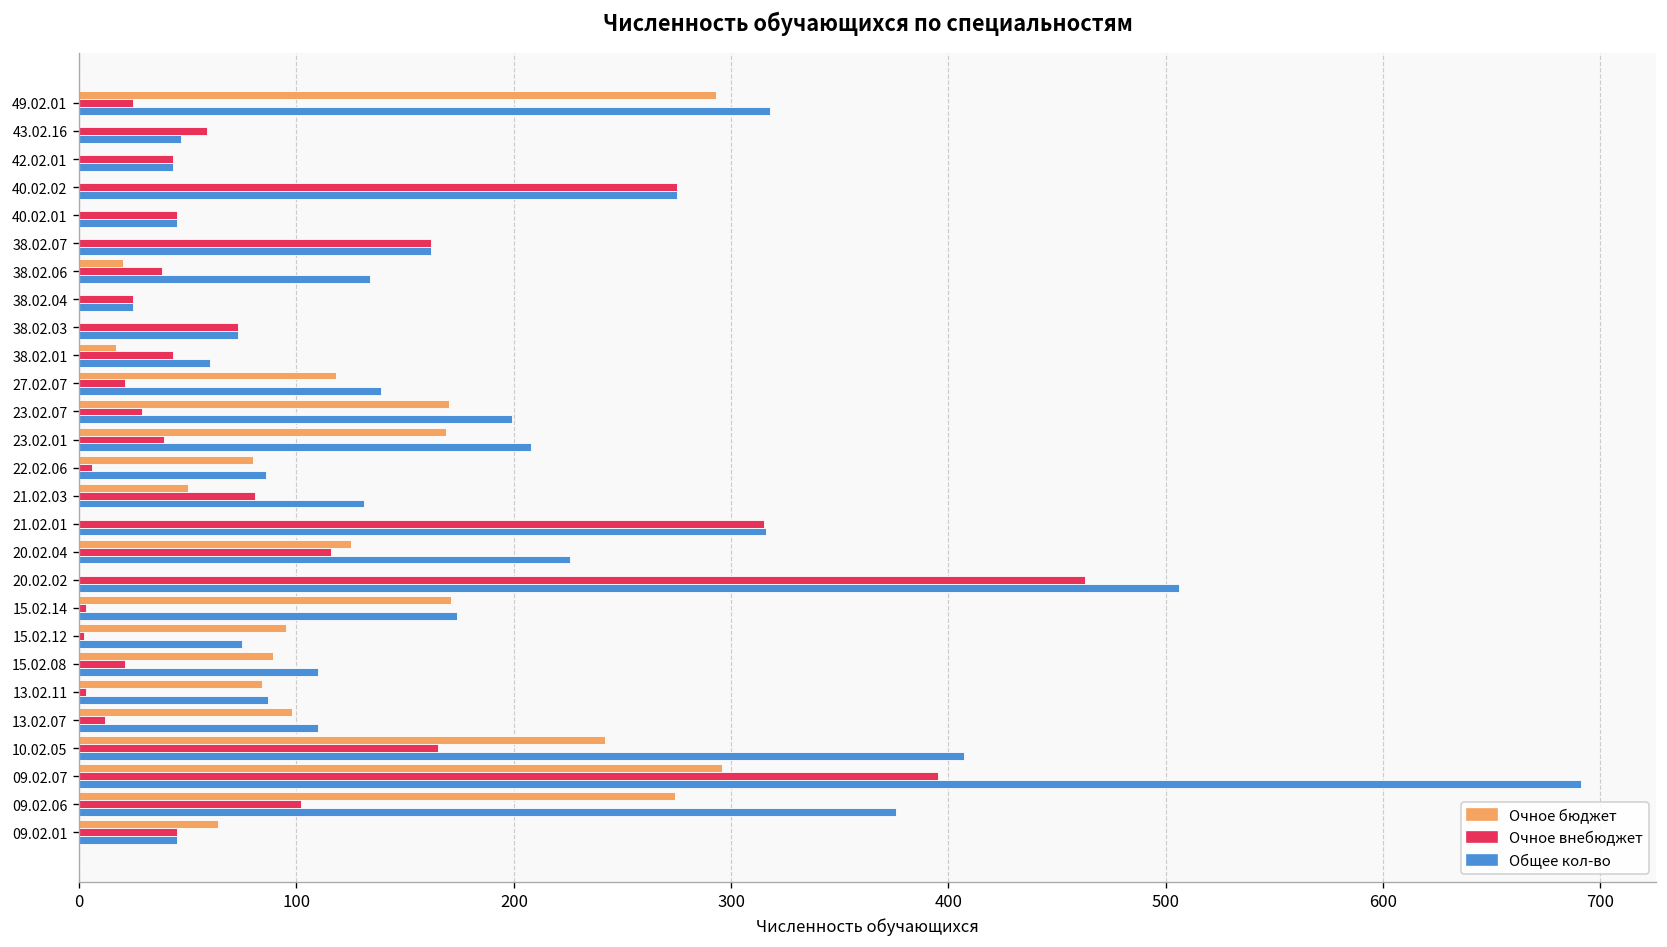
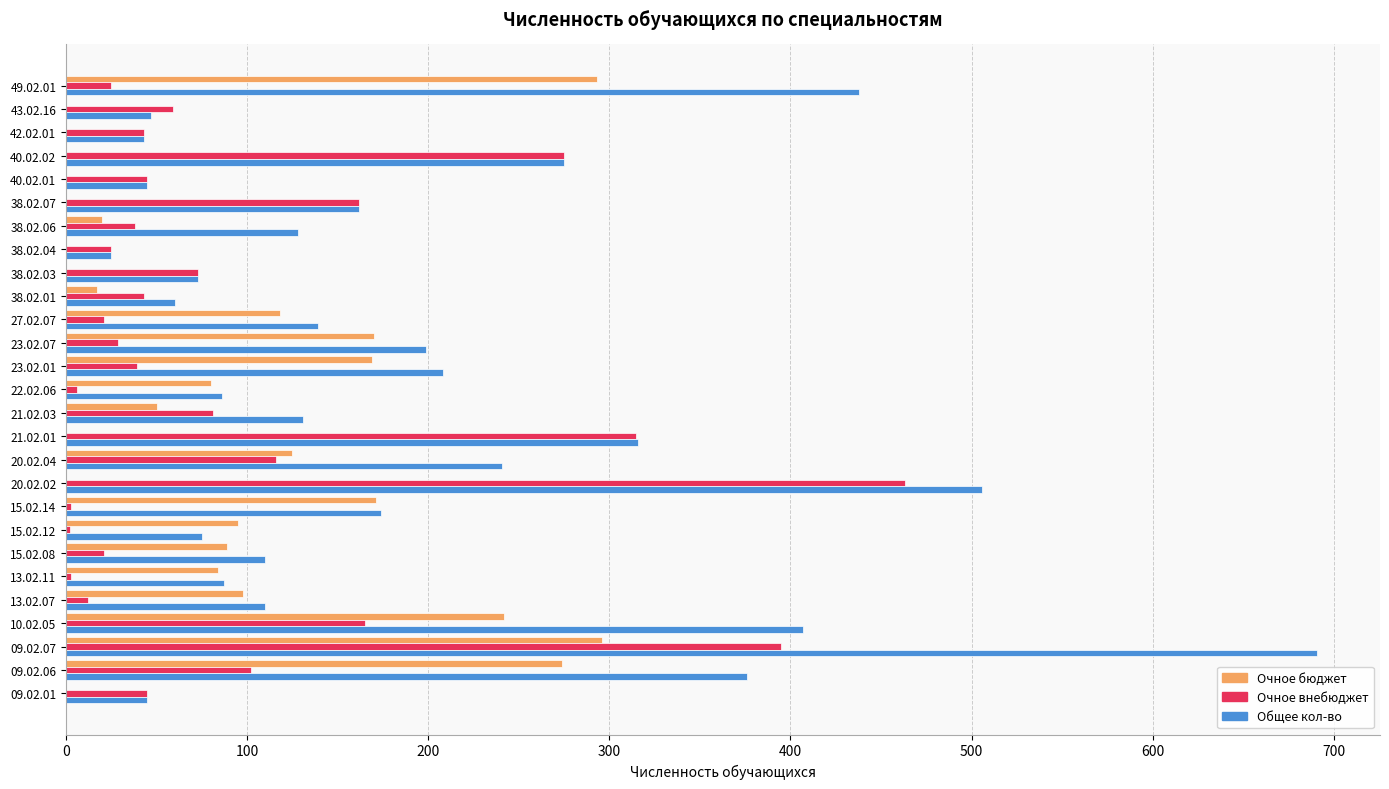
Общее кол-во, 49.02.01: 318 -> 438
Общее кол-во, 38.02.06: 134 -> 128
Общее кол-во, 20.02.04: 226 -> 241
Очное бюджет, 09.02.01: 64 -> 0
